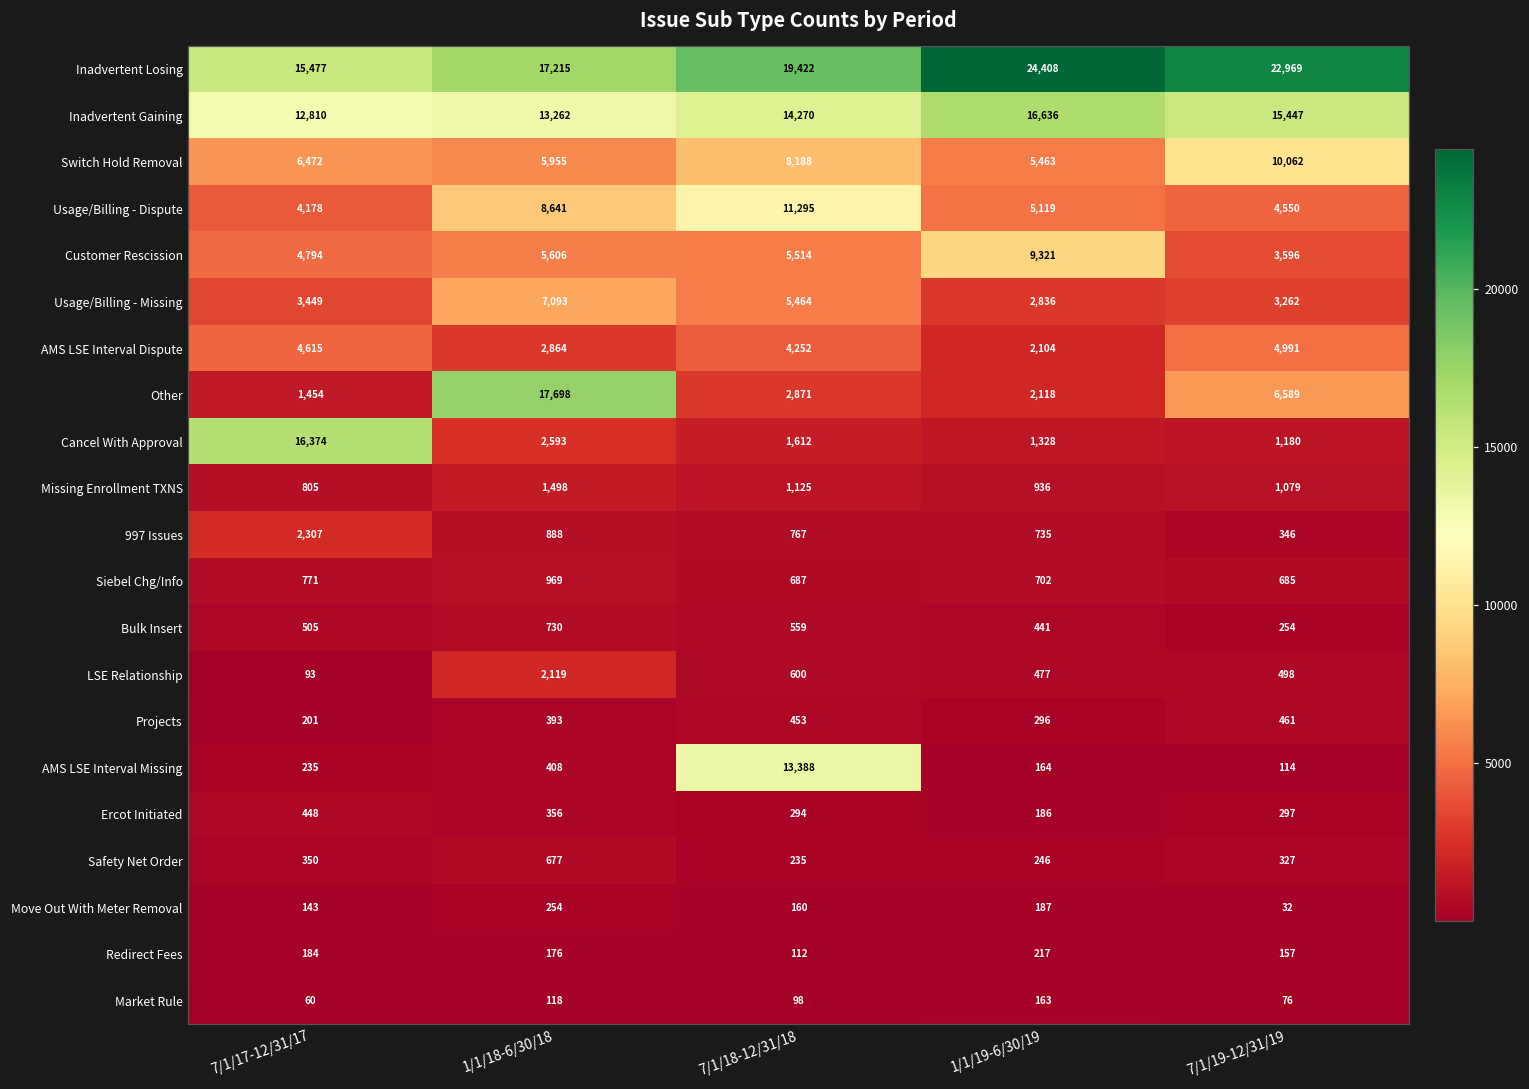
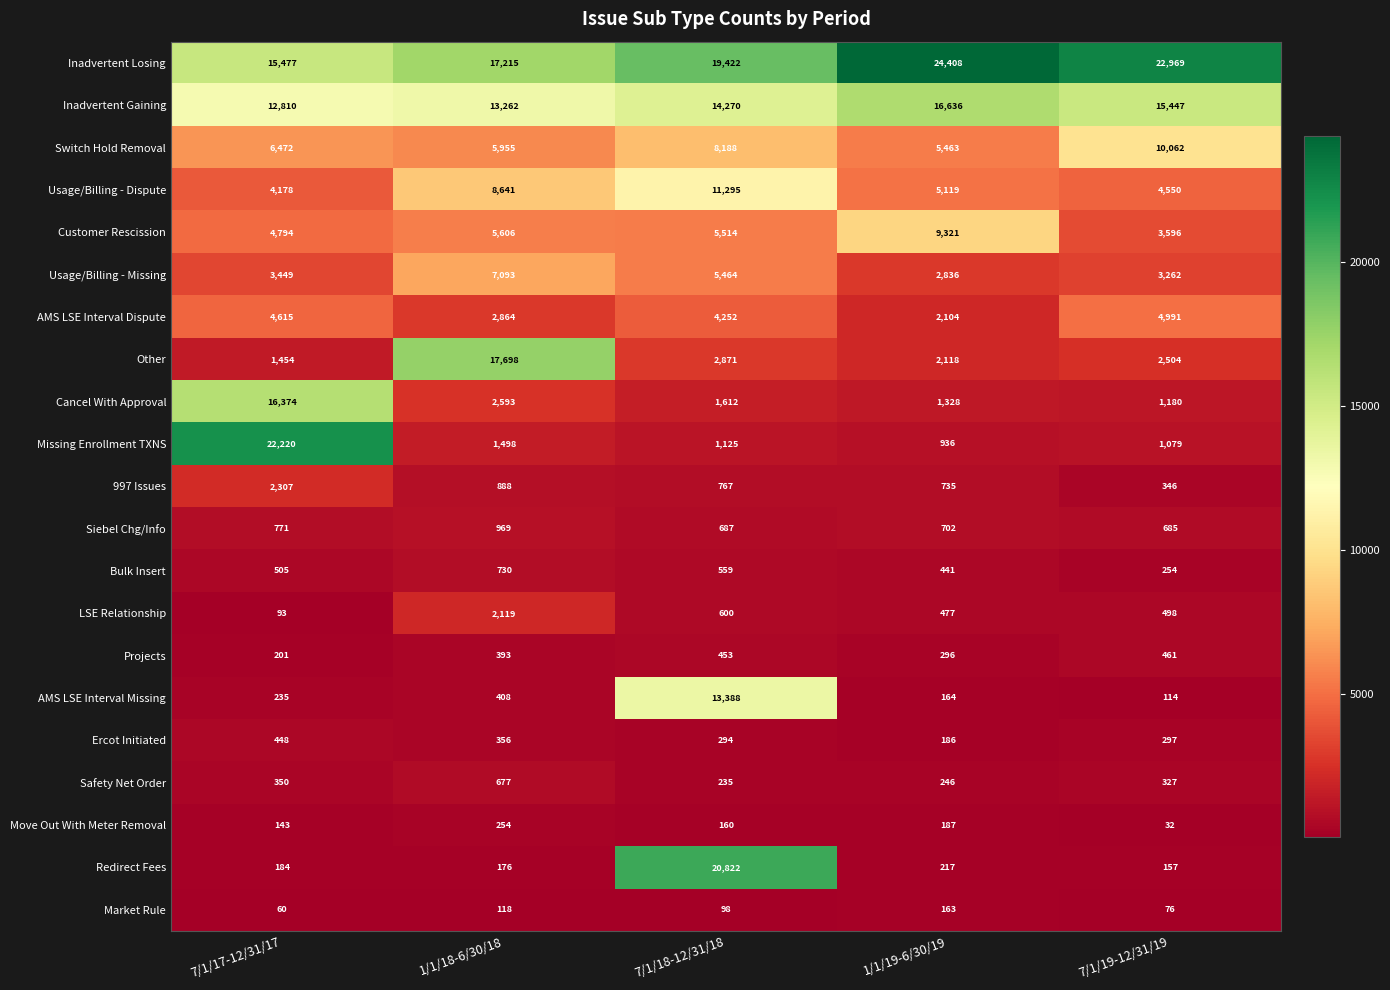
Other, 7/1/19-12/31/19: 6,589 -> 2,504
Missing Enrollment TXNS, 7/1/17-12/31/17: 805 -> 22,220
Redirect Fees, 7/1/18-12/31/18: 112 -> 20,822
